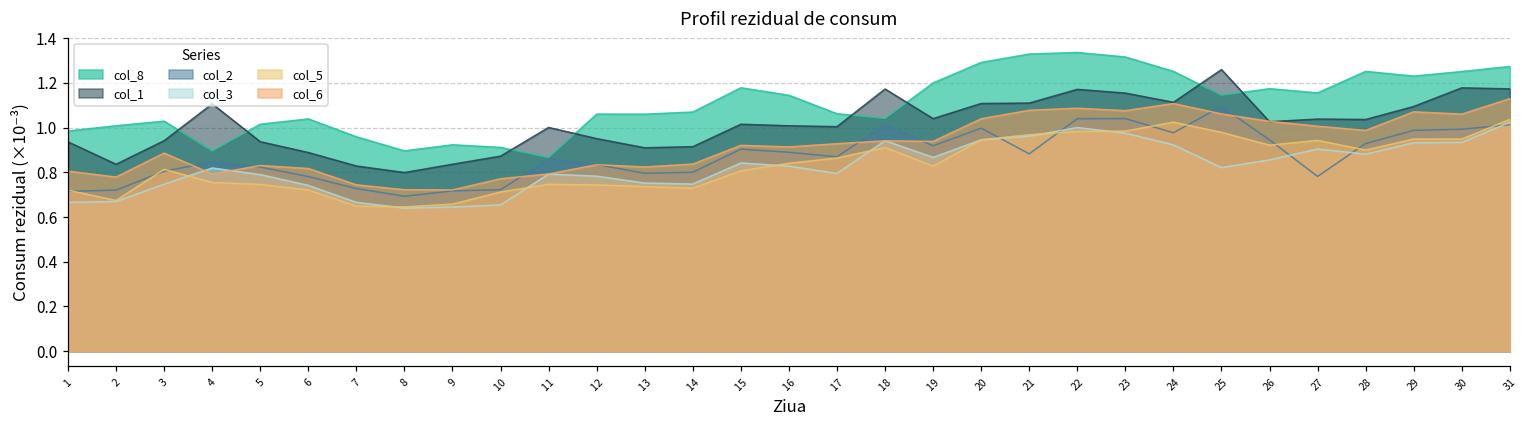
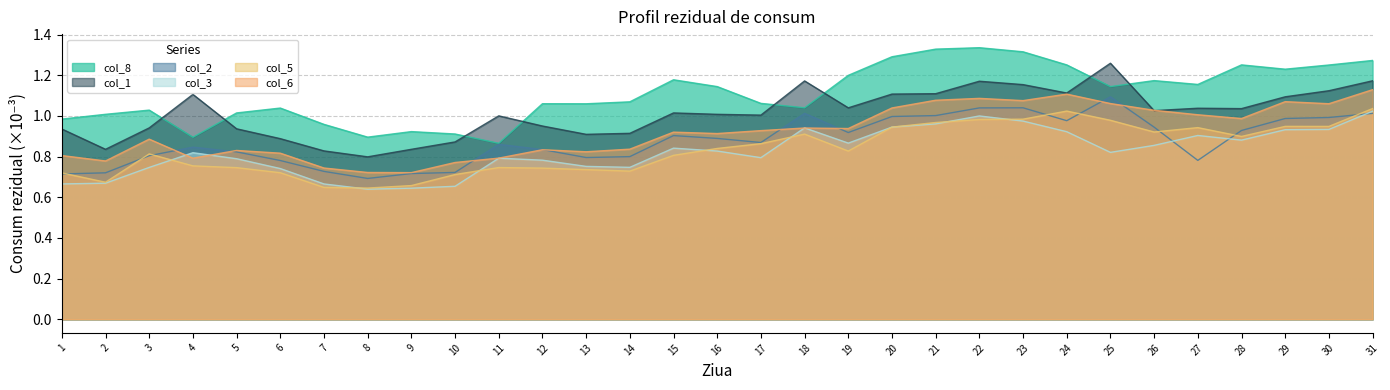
col_2, 21: 0.88 -> 1.00
col_1, 30: 1.18 -> 1.12
